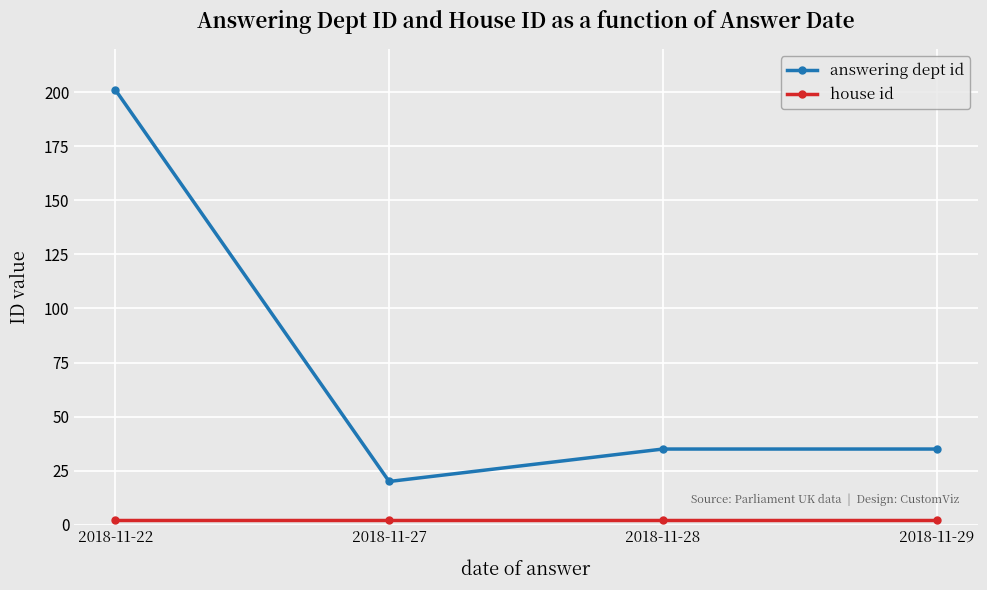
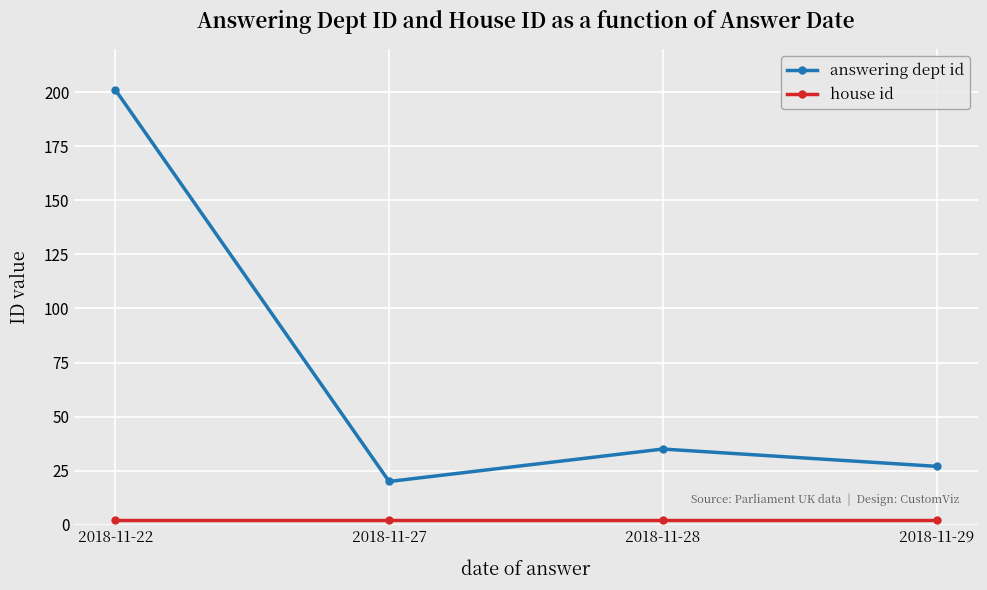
answering dept id, 2018-11-29: 35 -> 27
